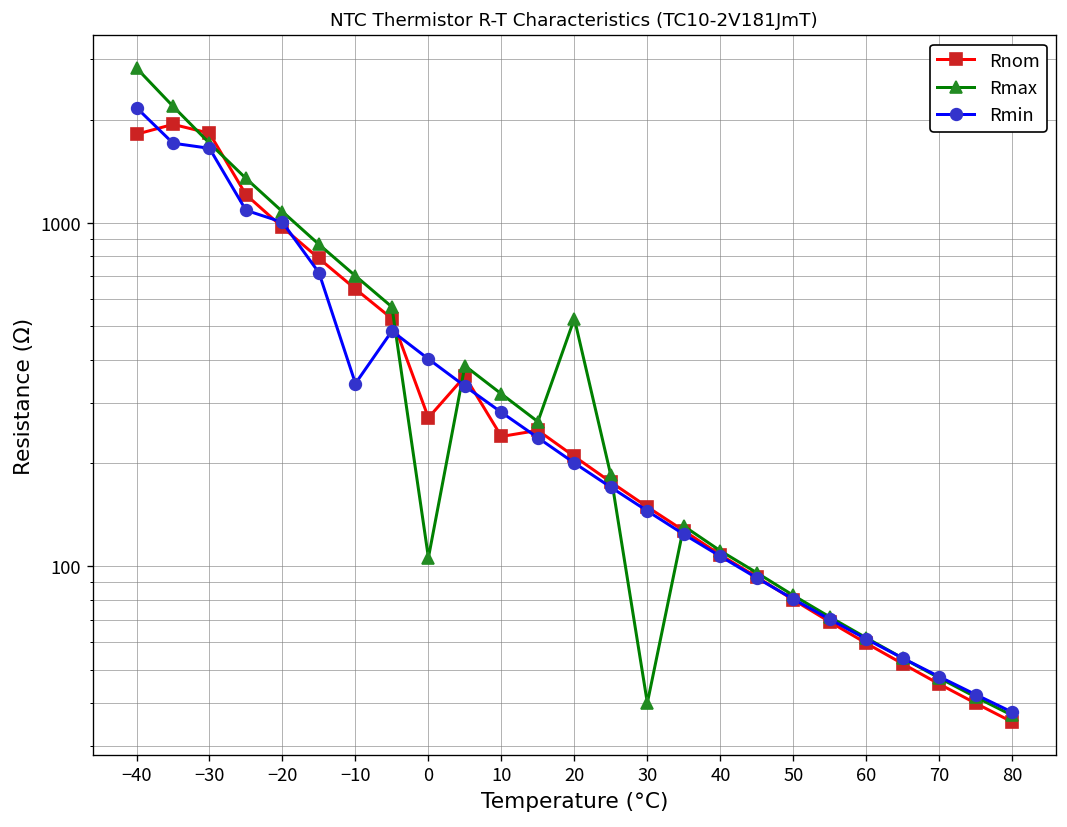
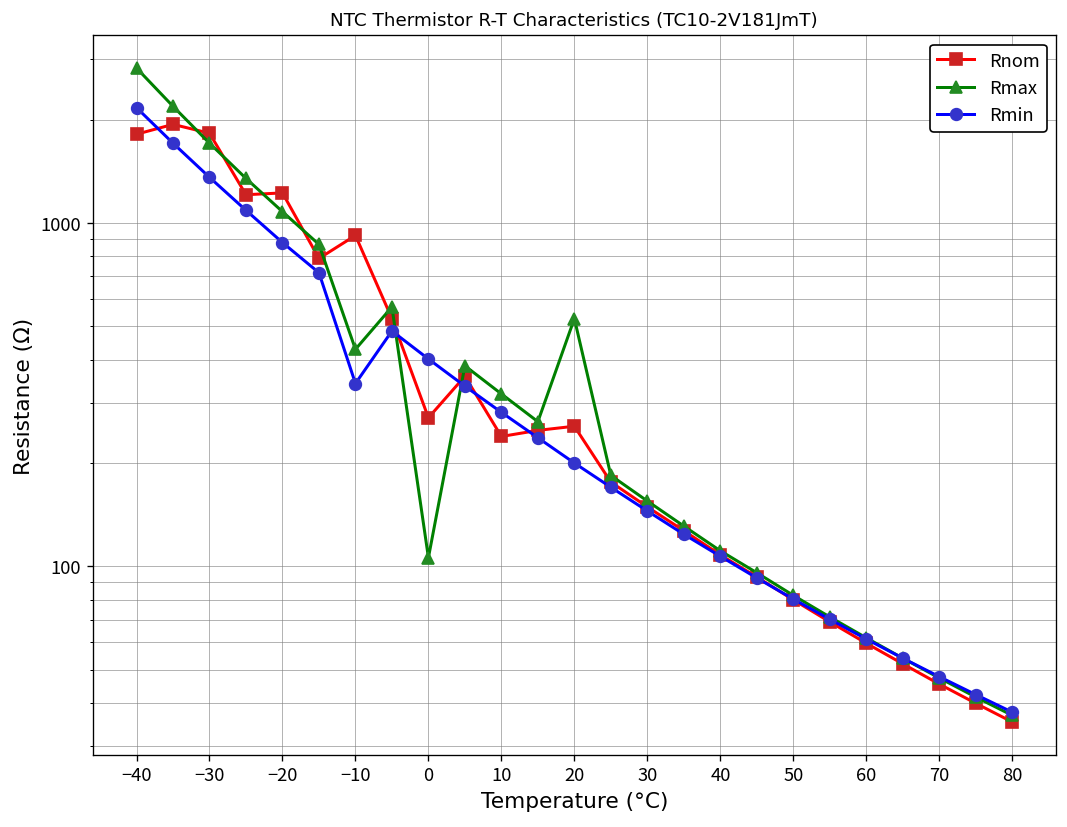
Rmin, −30: 1700 -> 1400
Rnom, −20: 970 -> 1230
Rmin, −20: 1010 -> 880
Rnom, −10: 640 -> 920
Rmax, −10: 700 -> 430
Rnom, 20: 210 -> 260
Rmax, 30: 40 -> 160
